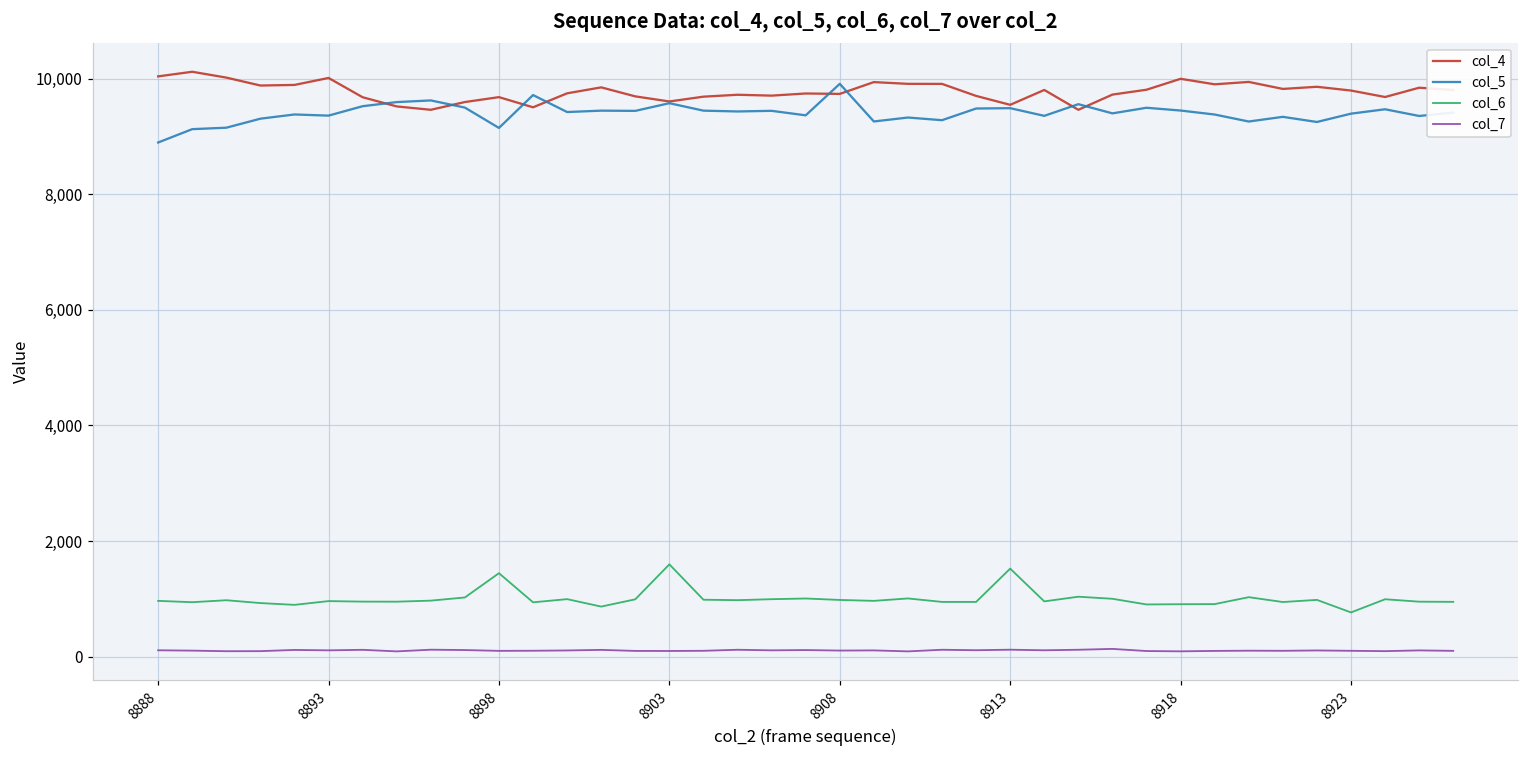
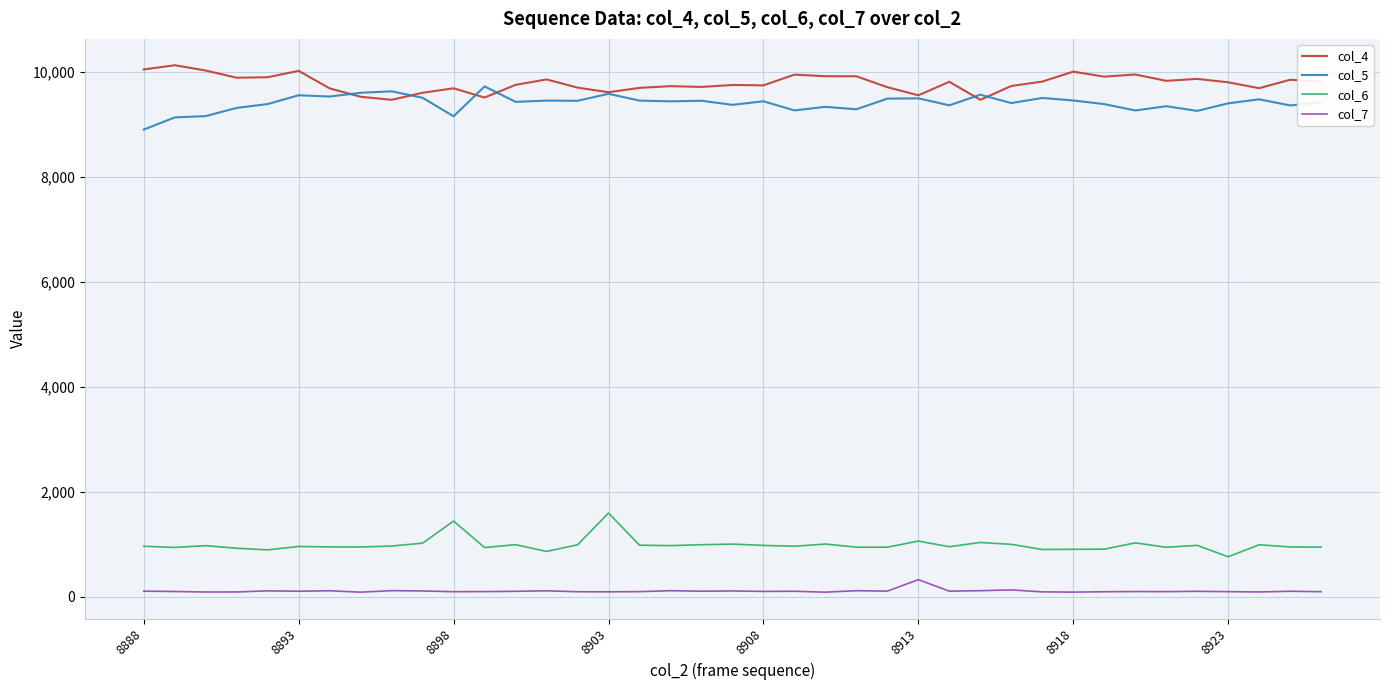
col_5, 8893: 9,400 -> 9,500
col_5, 8908: 9,900 -> 9,400
col_6, 8913: 1,500 -> 1,100
col_7, 8913: 100 -> 300
